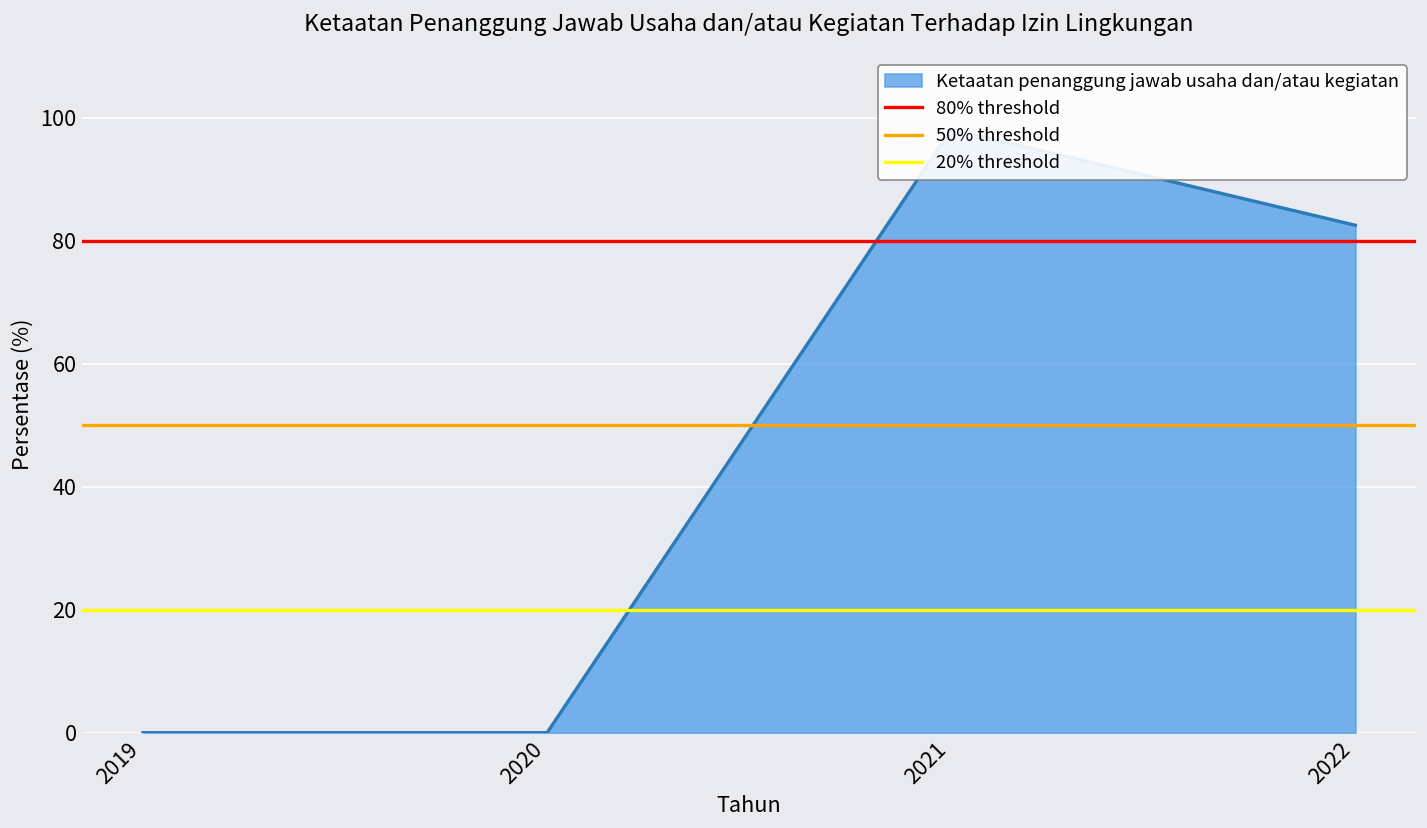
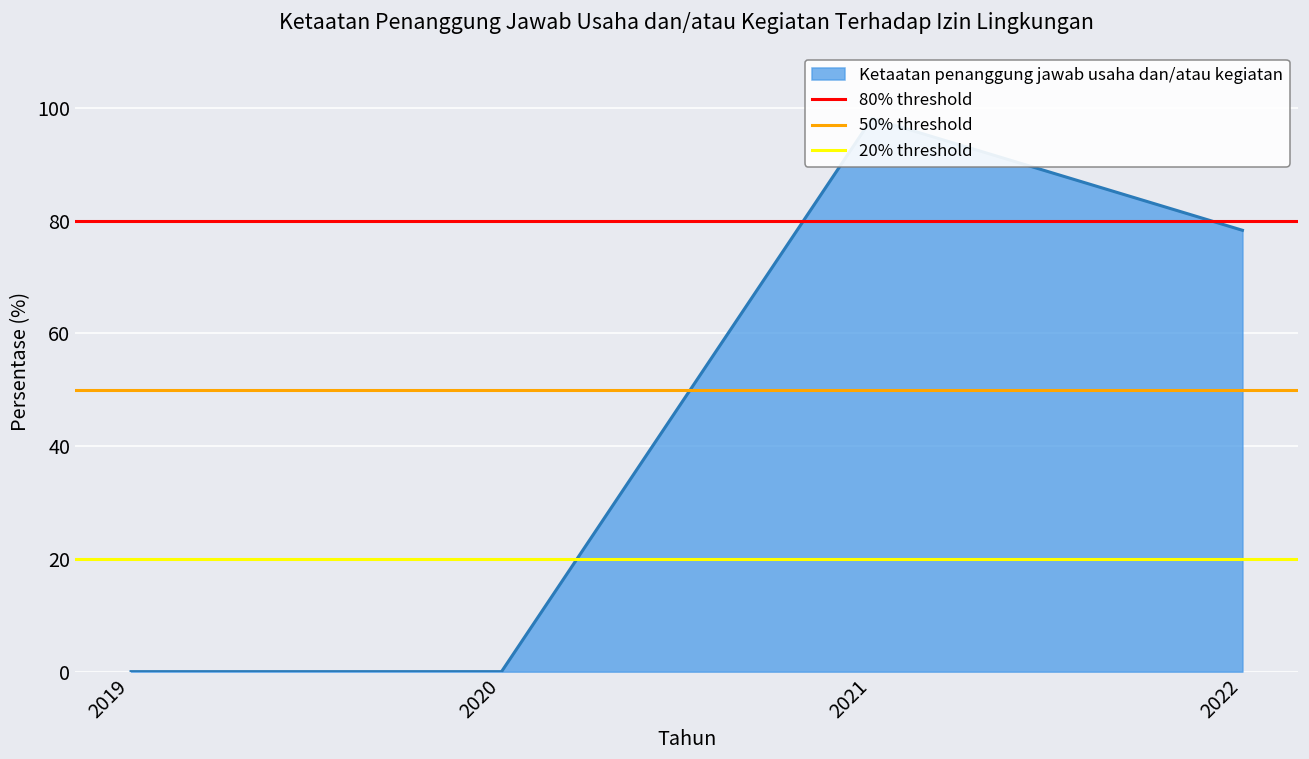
2022: 83 -> 78
